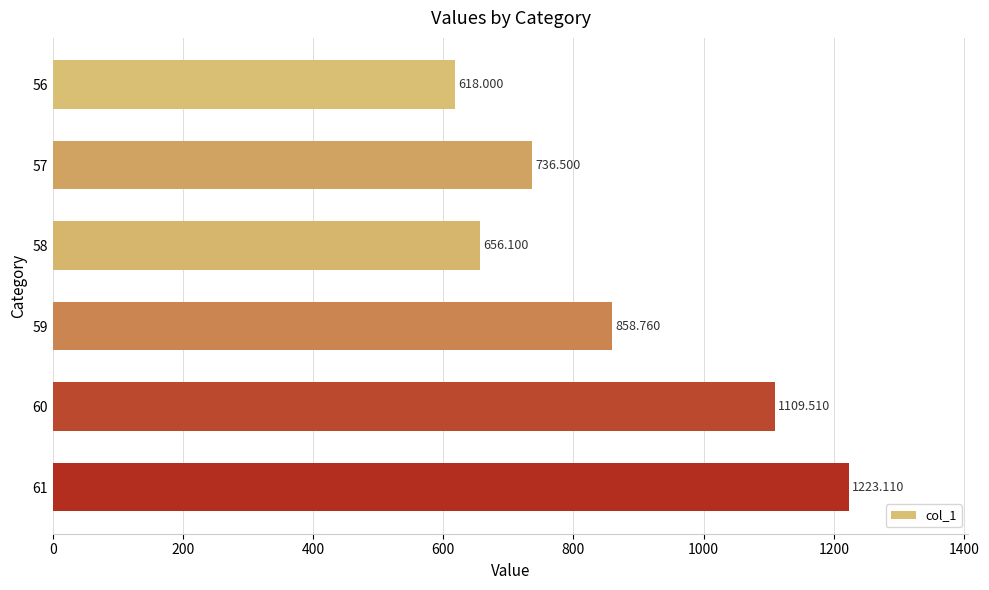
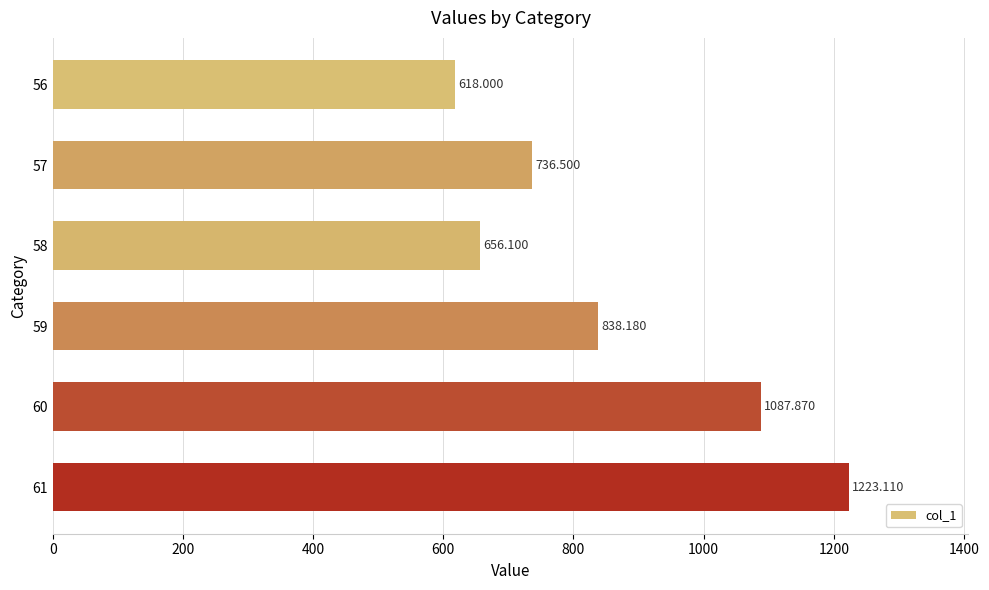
59: 858.760 -> 838.180
60: 1109.510 -> 1087.870
